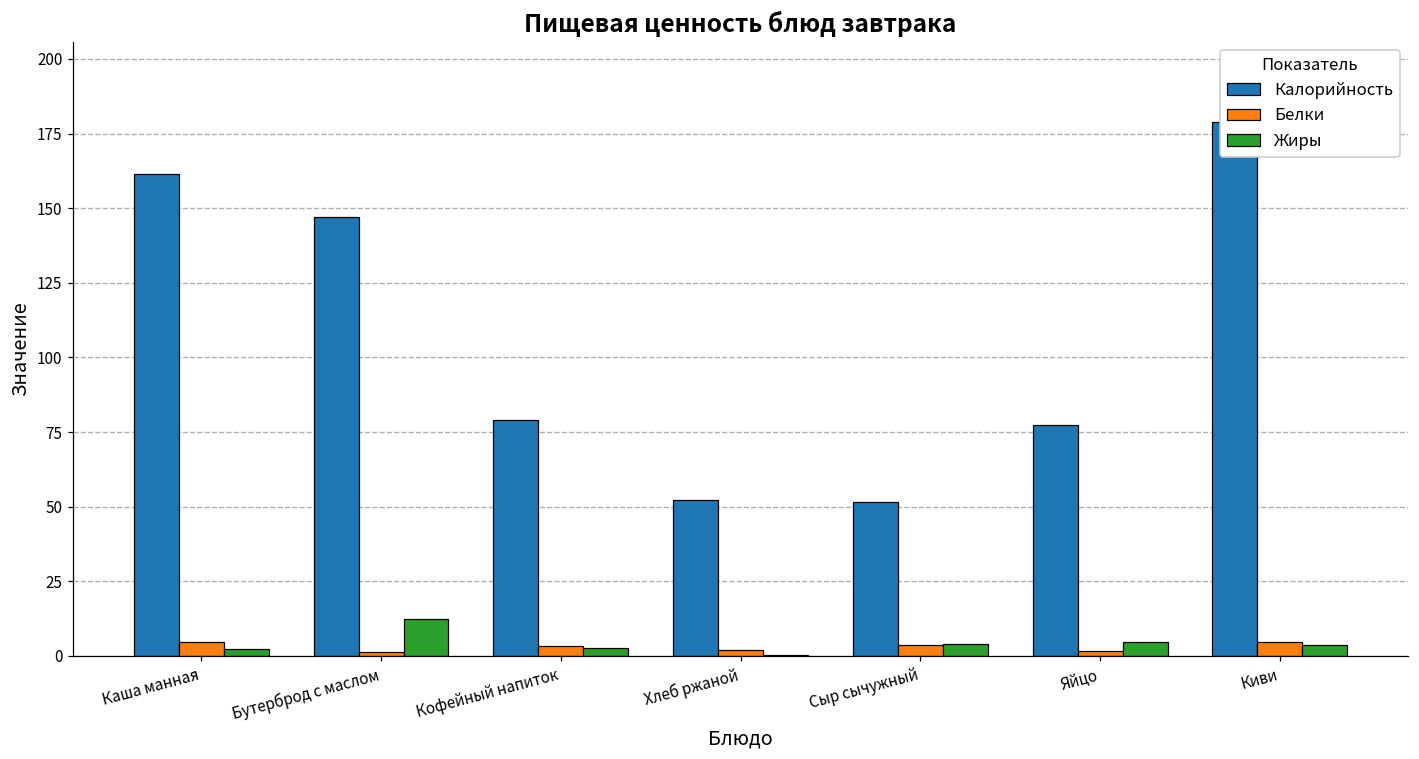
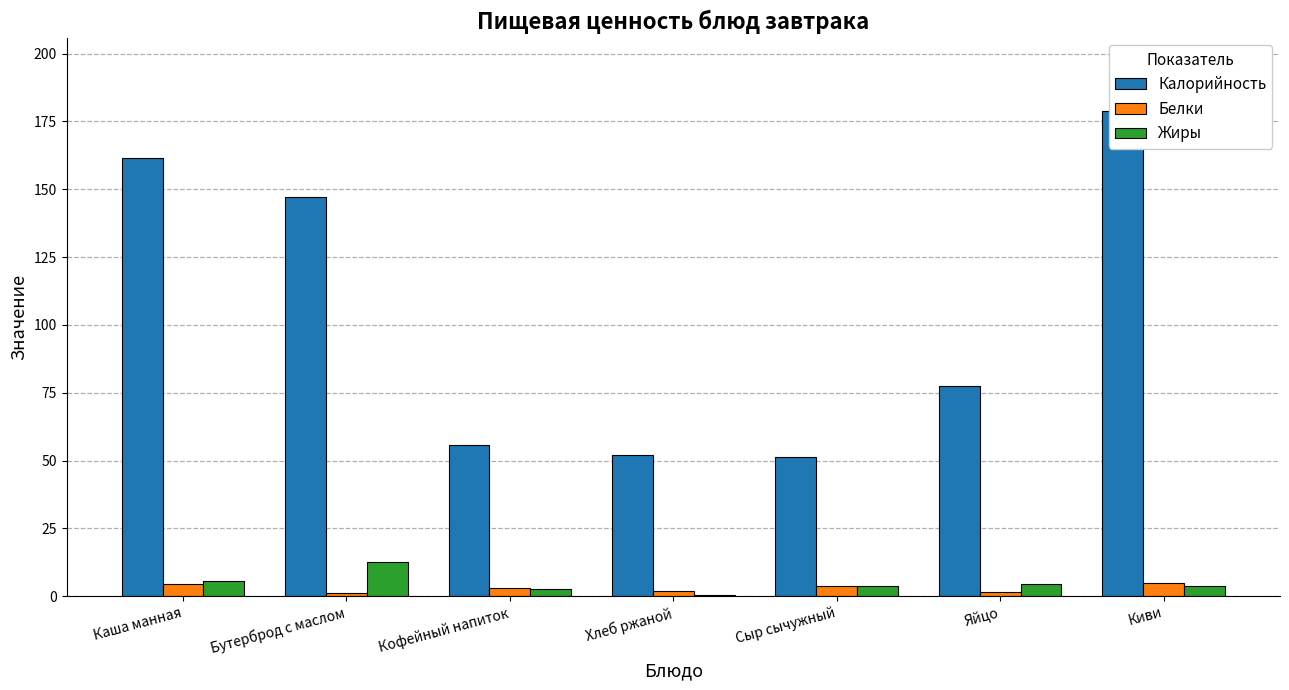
Жиры, Каша манная: 2 -> 6
Калорийность, Кофейный напиток: 79 -> 56
